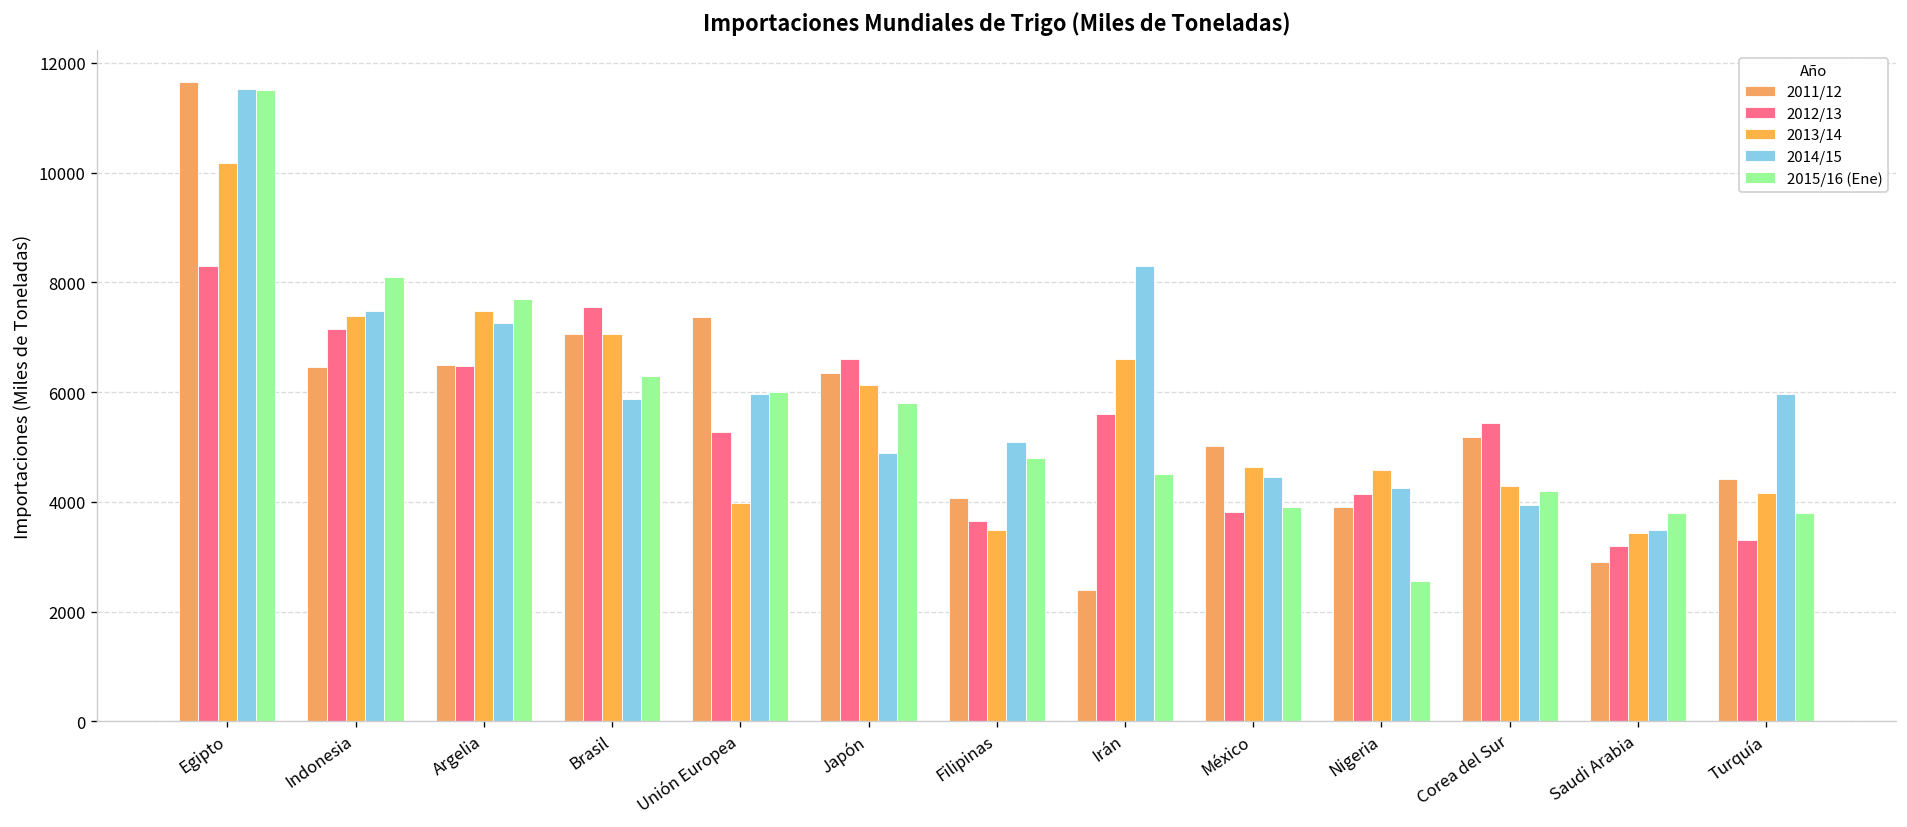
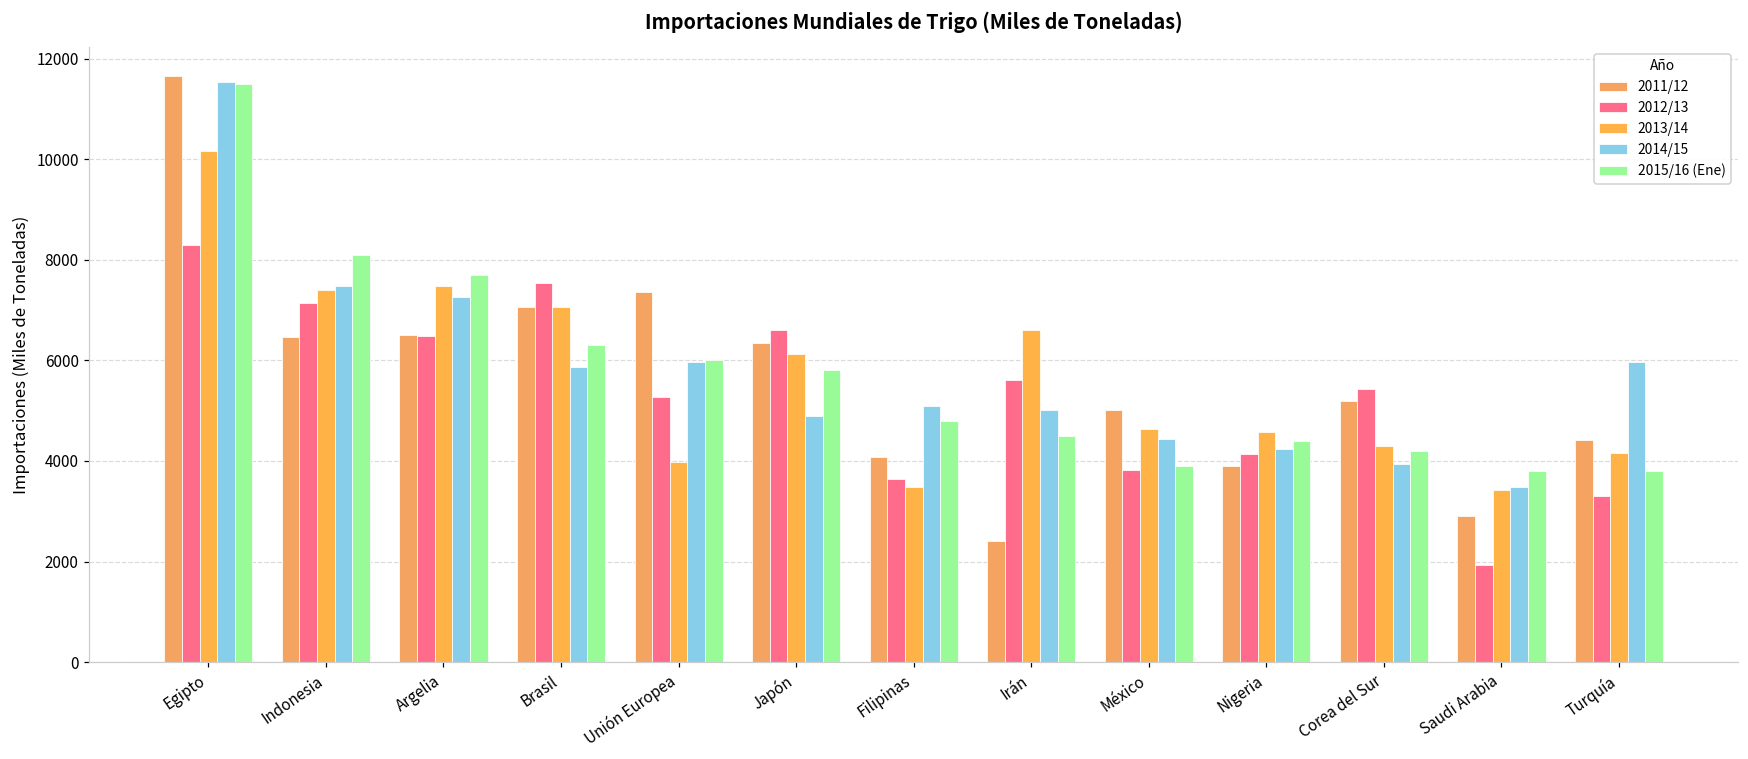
2014/15, Irán: 8300 -> 5000
2015/16 (Ene), Nigeria: 2600 -> 4400
2012/13, Saudi Arabia: 3200 -> 1900
